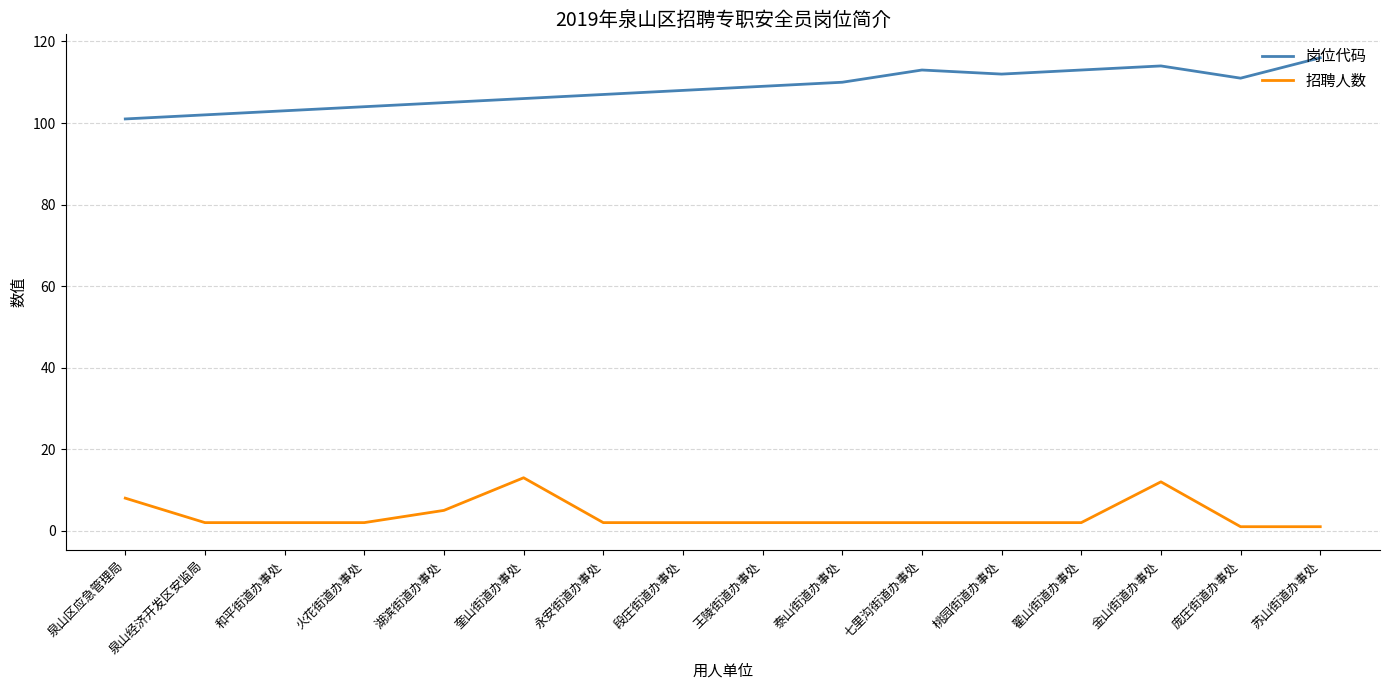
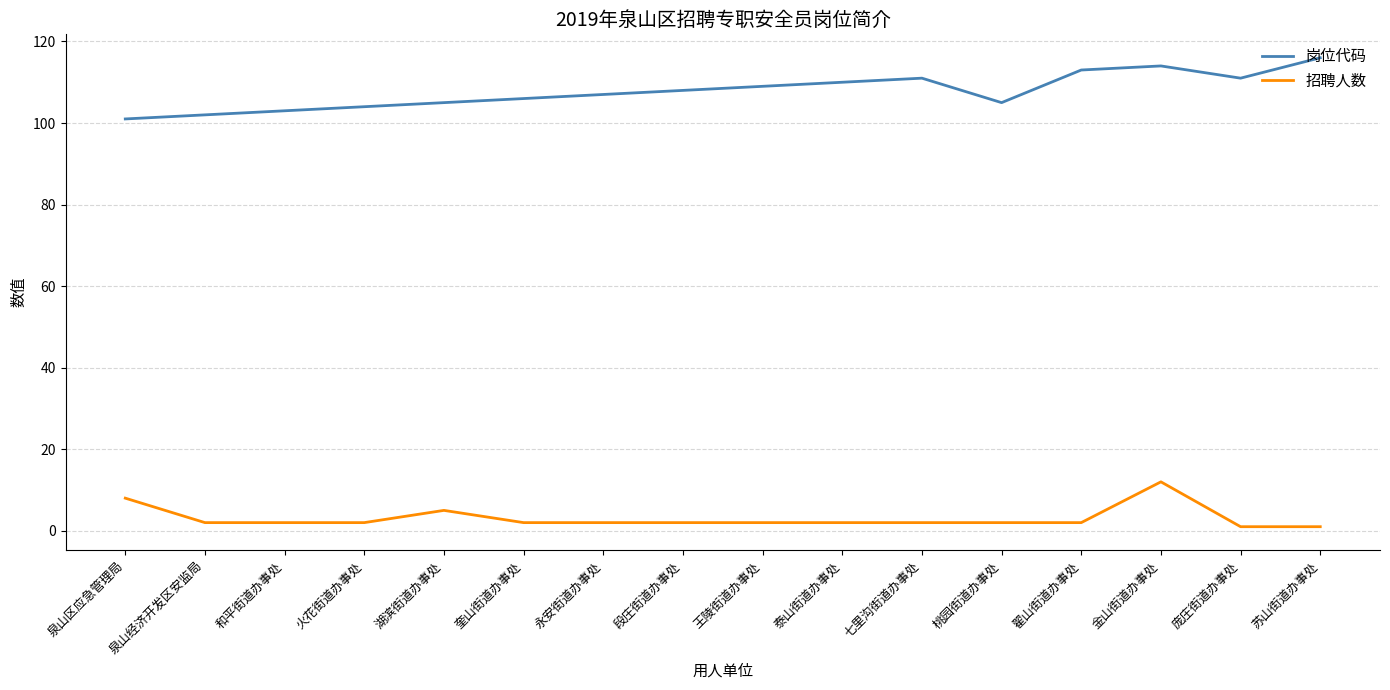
招聘人数, 奎山街道办事处: 13 -> 2
岗位代码, 七里沟街道办事处: 113 -> 111
岗位代码, 桃园街道办事处: 112 -> 105
